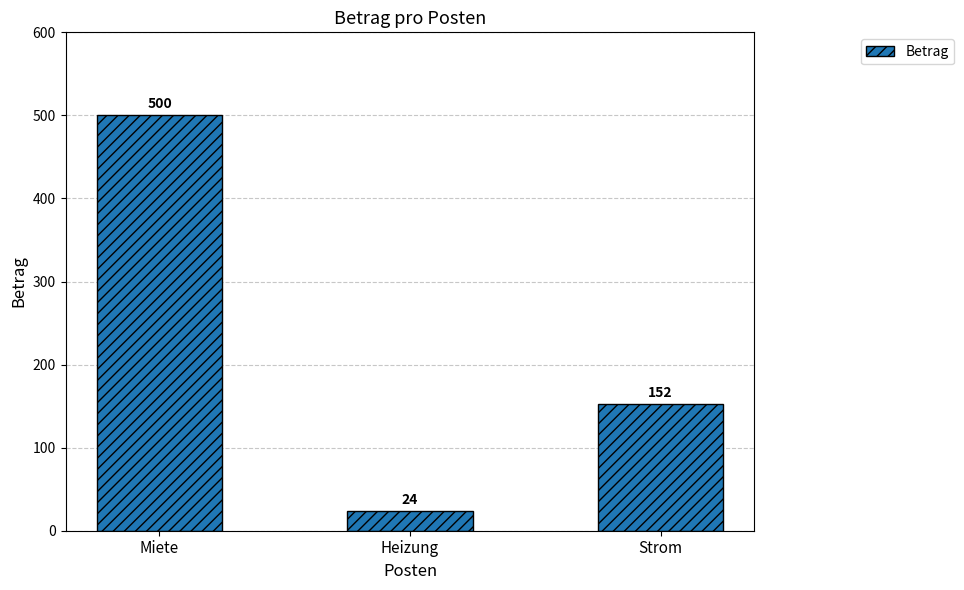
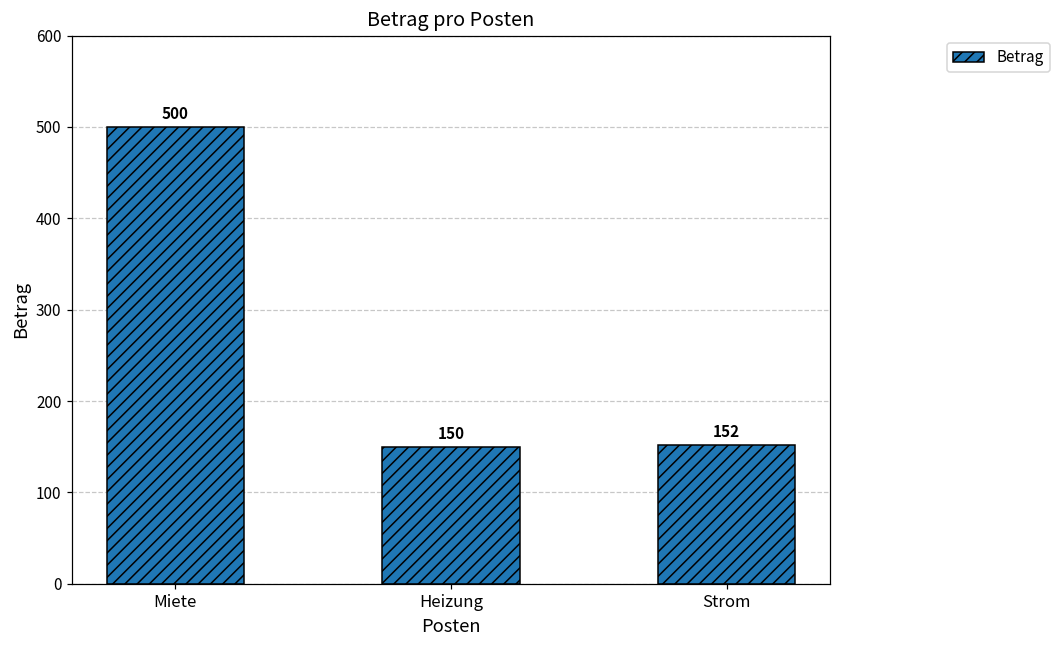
Heizung: 24 -> 150
